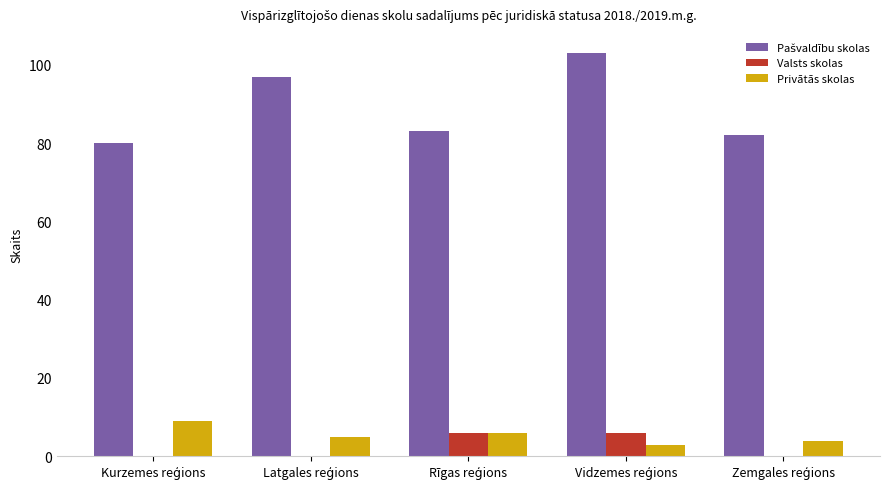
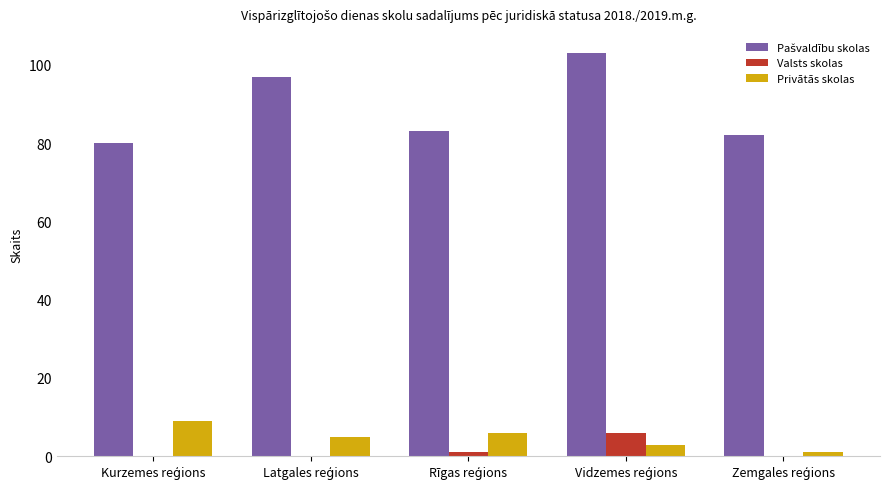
Valsts skolas, Rīgas reģions: 6 -> 1
Privātās skolas, Zemgales reģions: 4 -> 1
